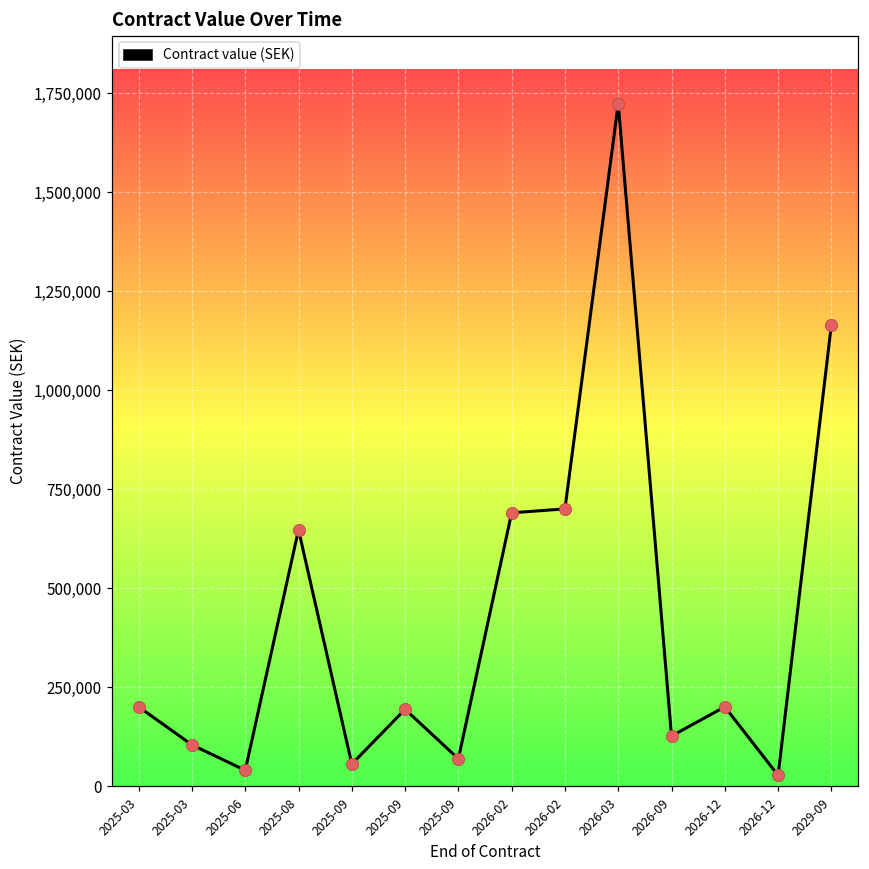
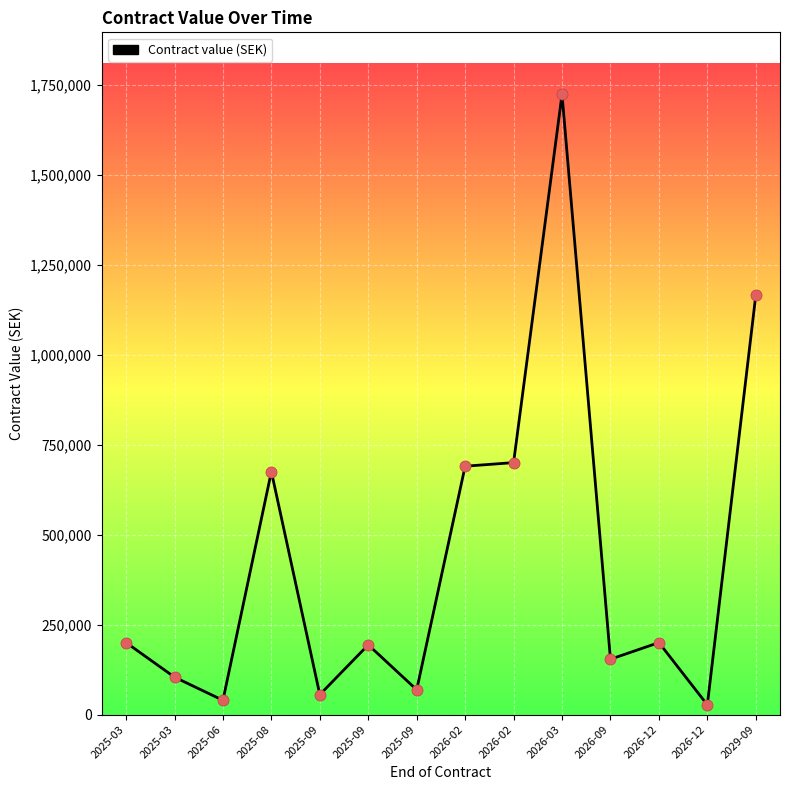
2025-08: 650,000 -> 680,000
2026-09: 130,000 -> 150,000
